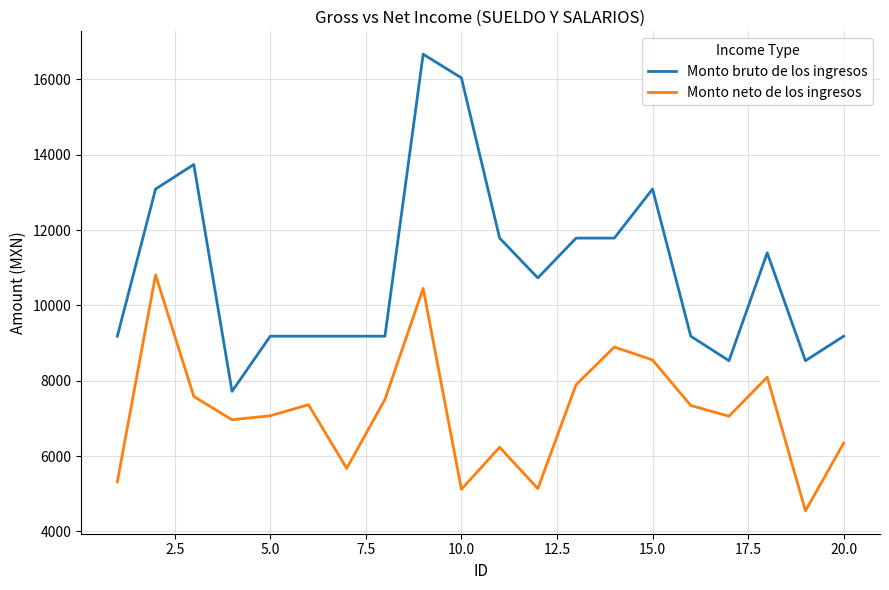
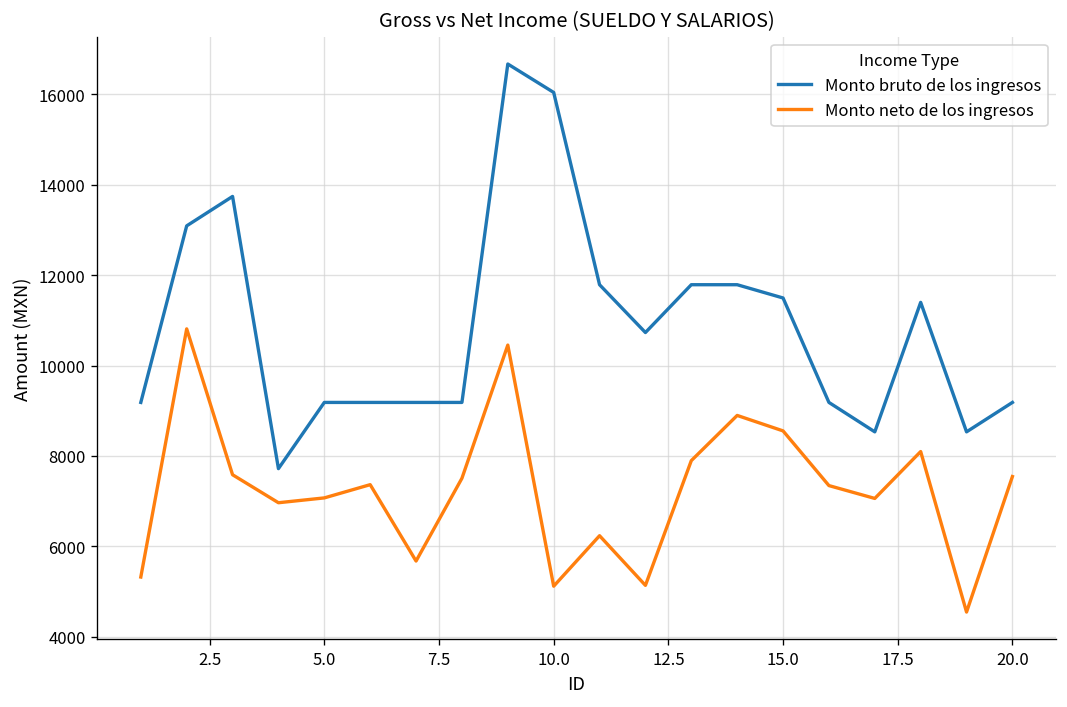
Monto bruto de los ingresos, 15.0: 13100 -> 11500
Monto neto de los ingresos, 20.0: 6300 -> 7500
